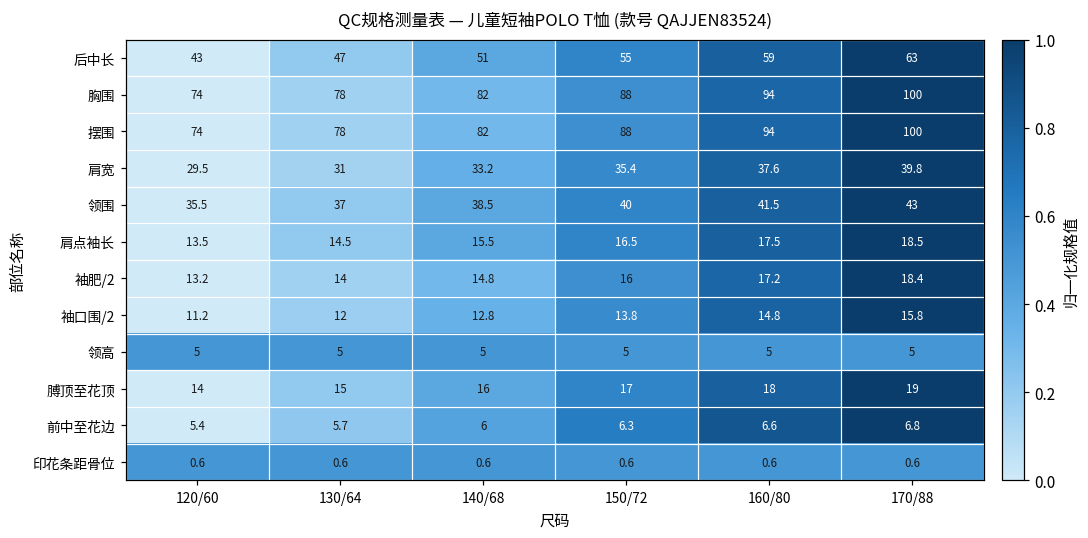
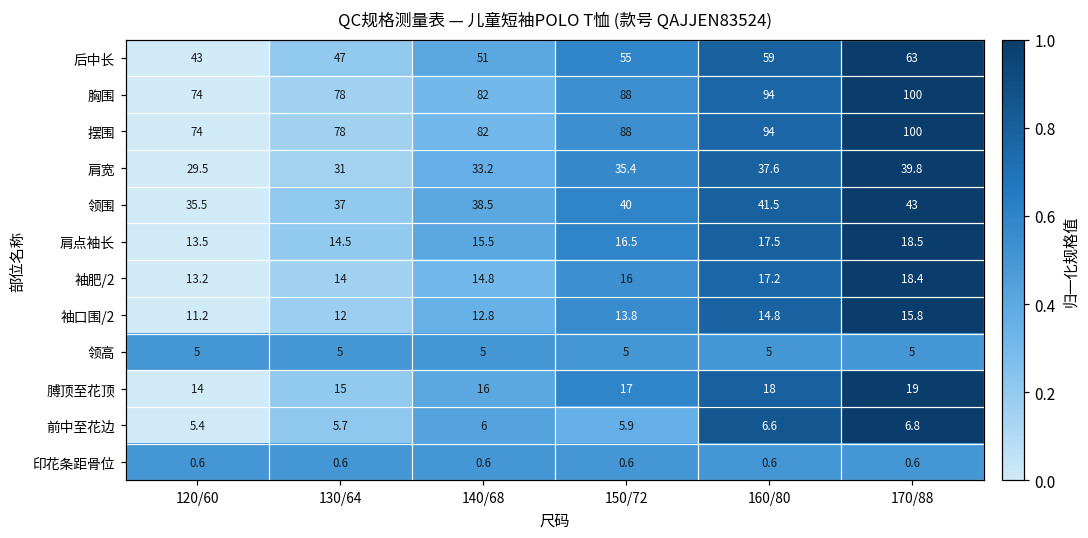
前中至花边, 150/72: 6.3 -> 5.9
